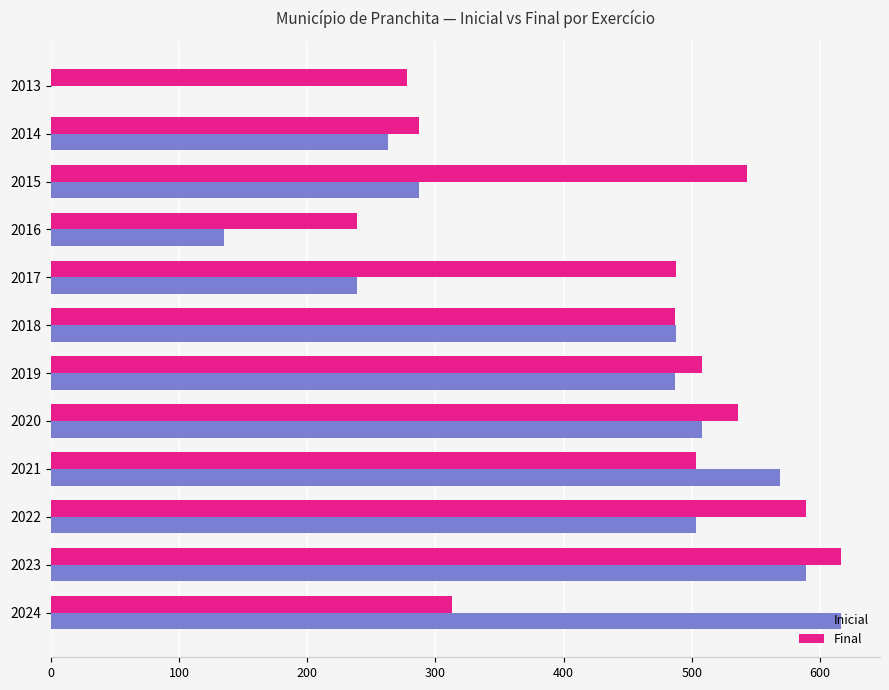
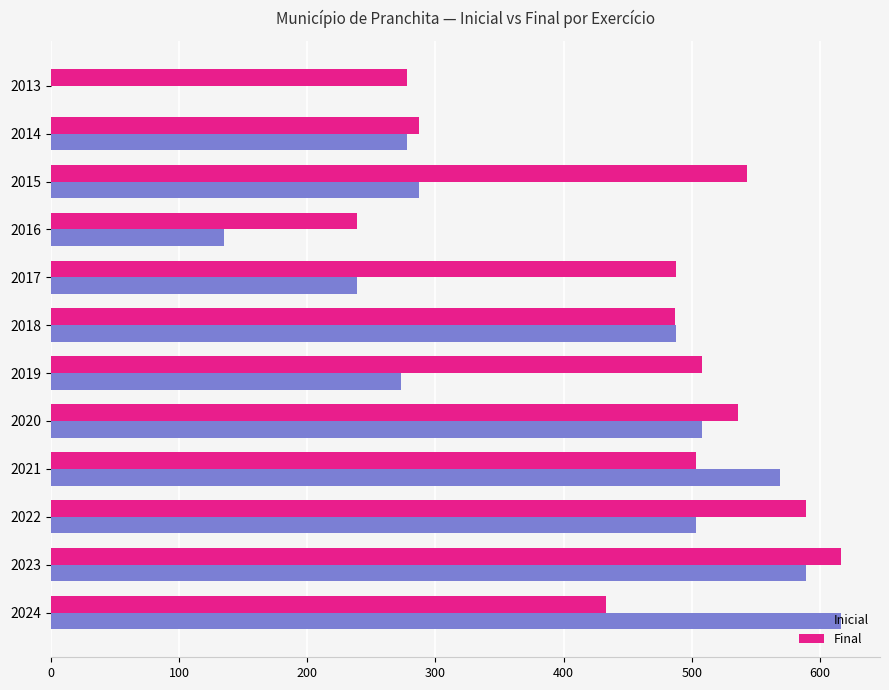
Inicial, 2014: 263 -> 278
Inicial, 2019: 487 -> 273
Final, 2024: 313 -> 433
